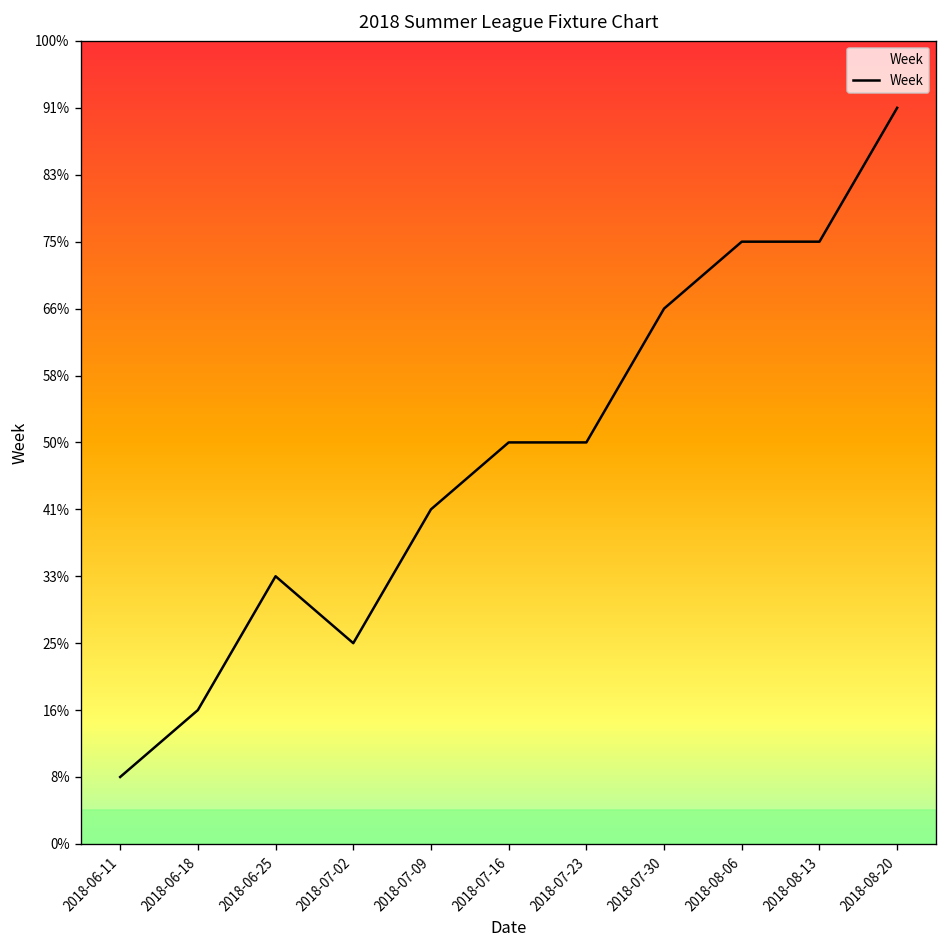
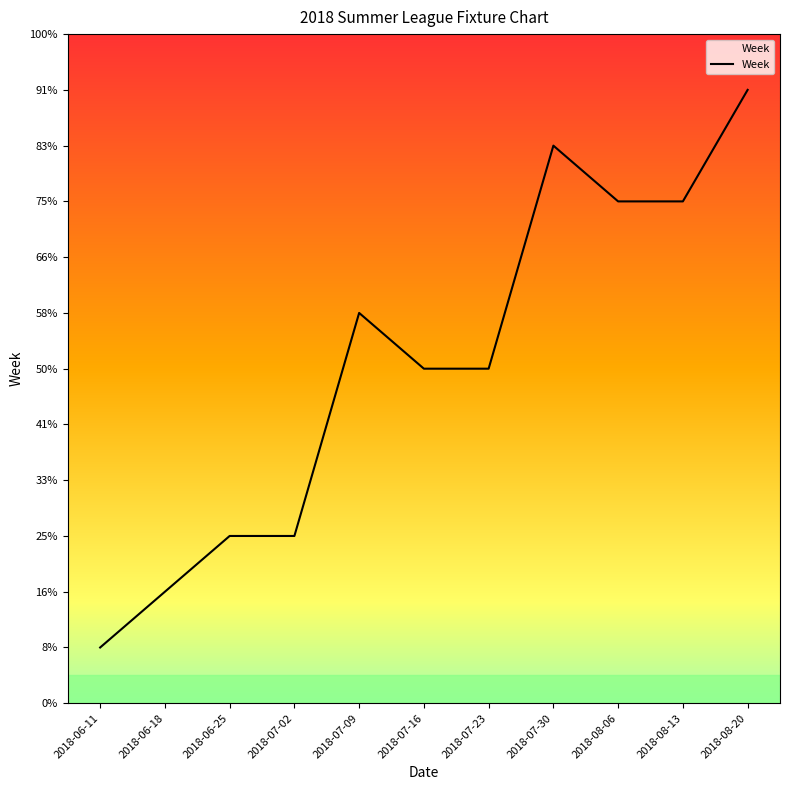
2018-06-25: 33% -> 25%
2018-07-09: 42% -> 58%
2018-07-30: 67% -> 83%
